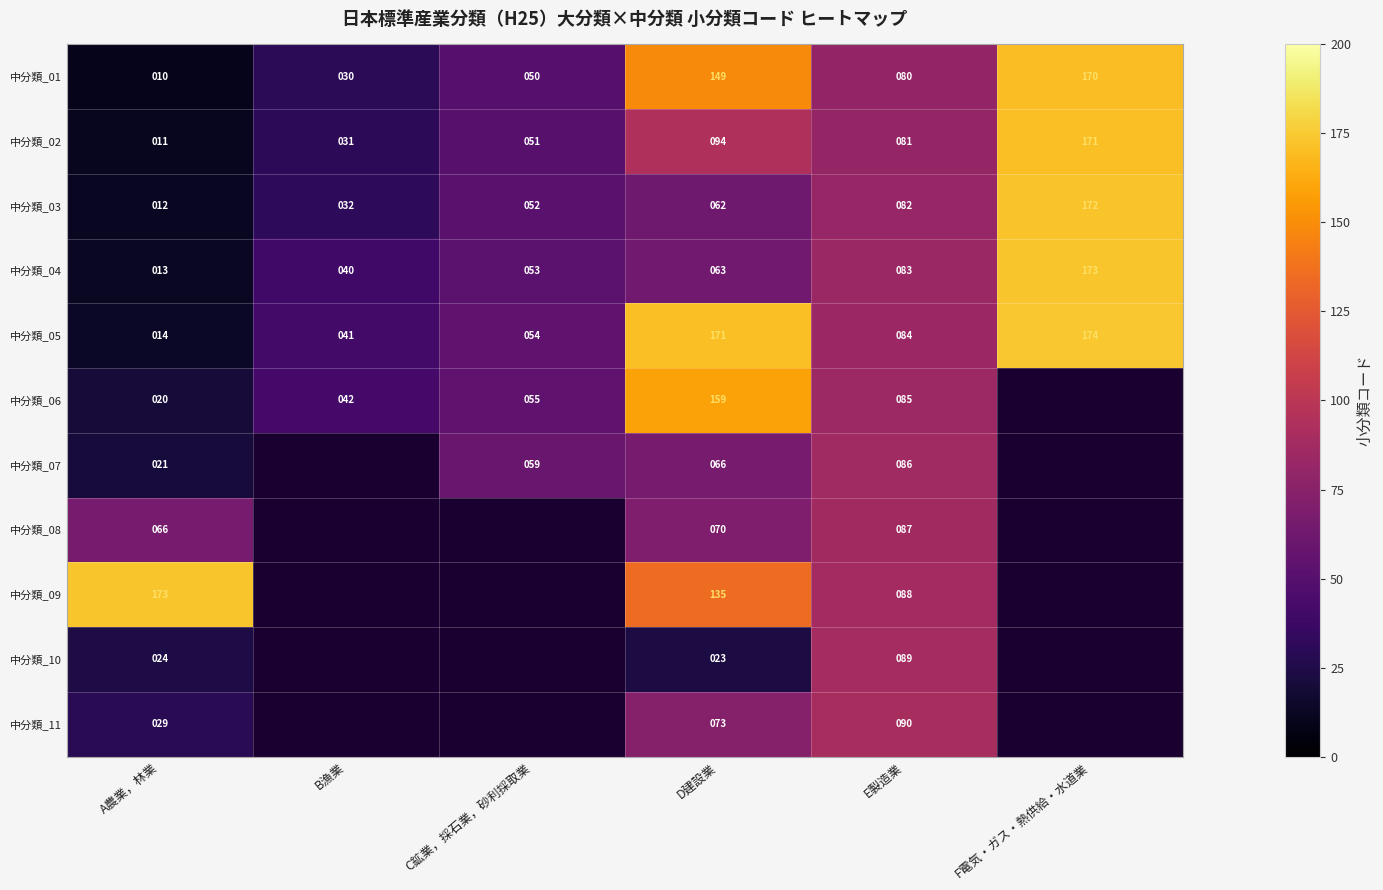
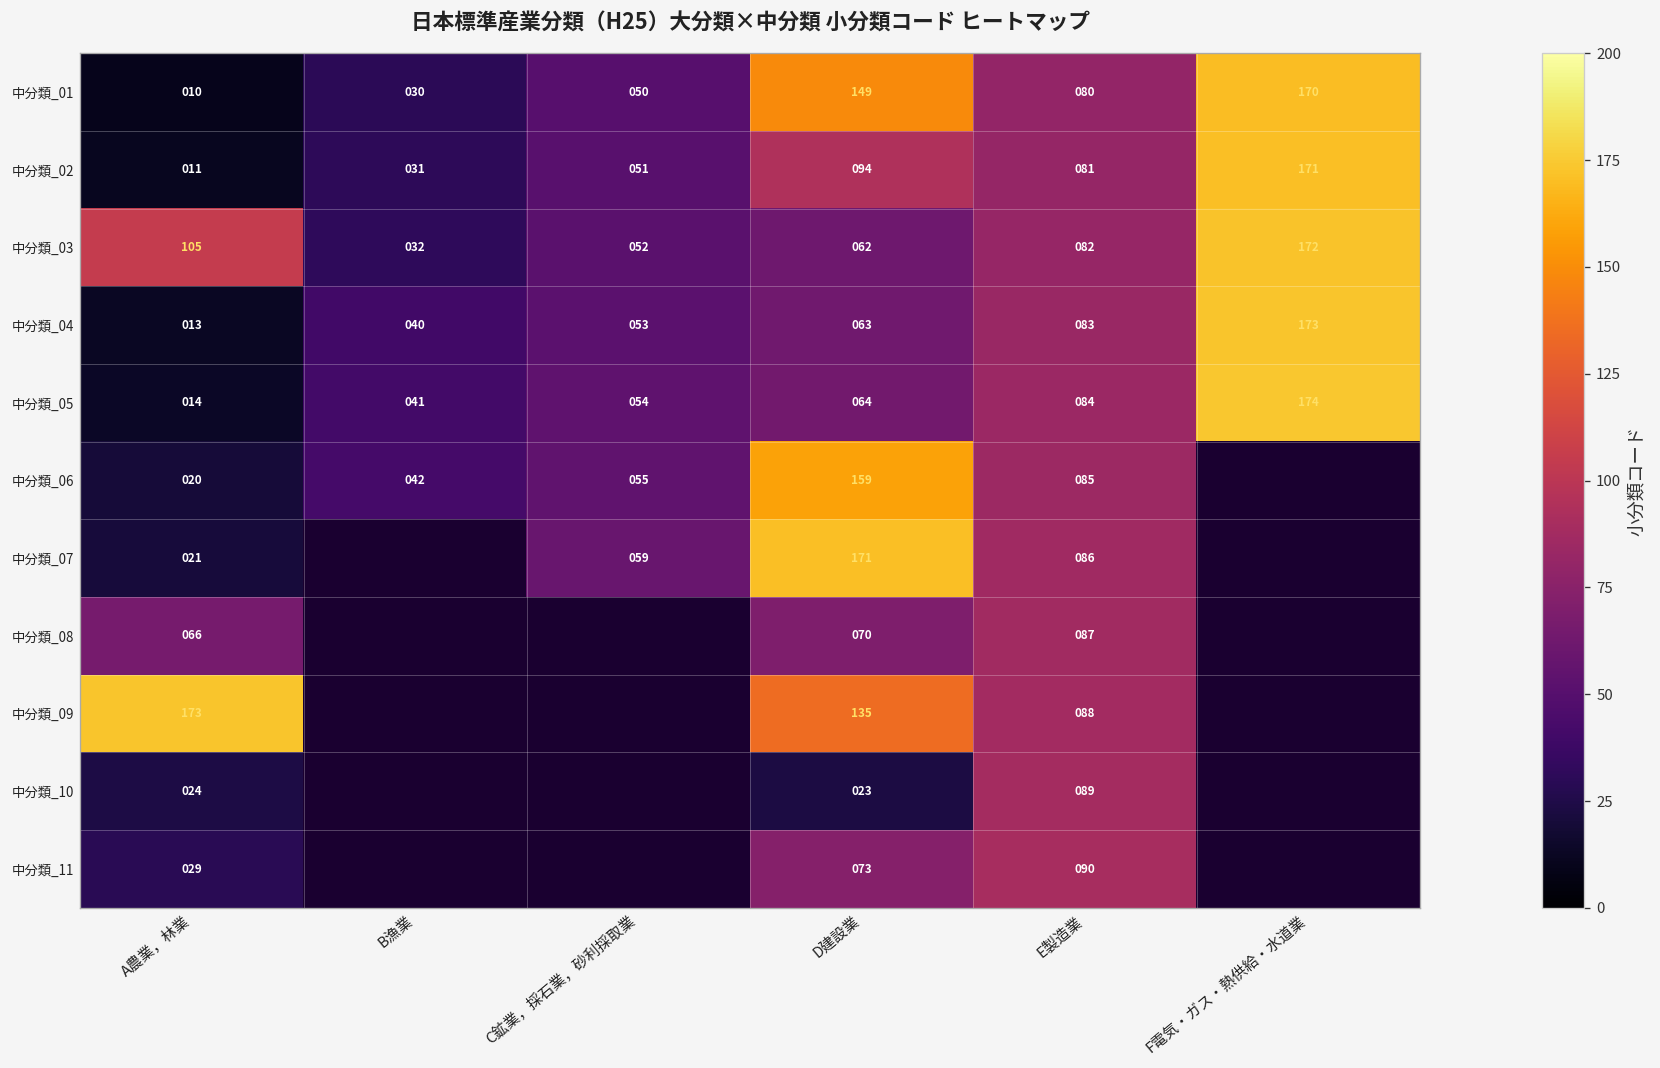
中分類_03, A農業，林業: 012 -> 105
中分類_05, D建設業: 171 -> 064
中分類_07, D建設業: 066 -> 171
